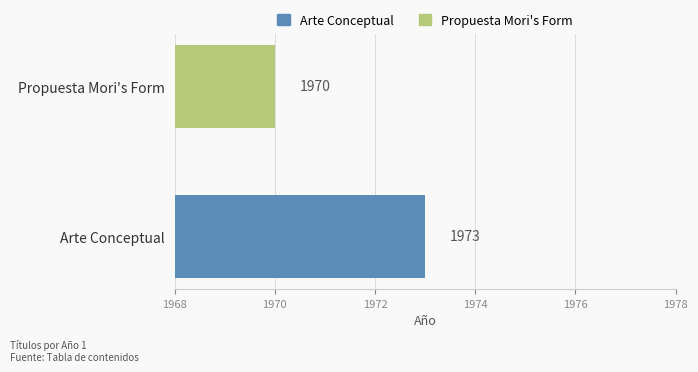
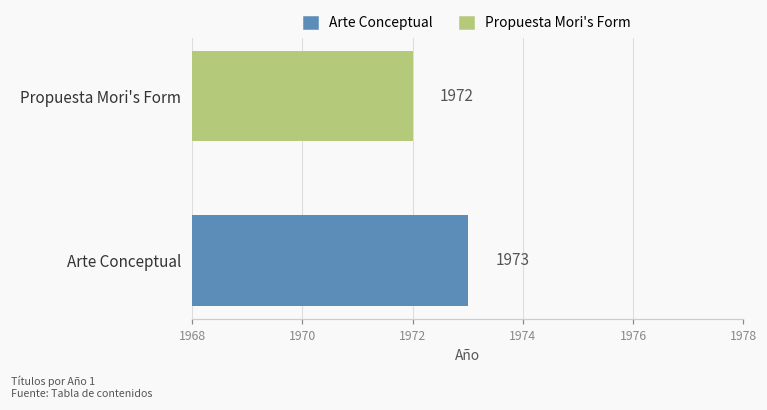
Propuesta Mori's Form: 1970 -> 1972
